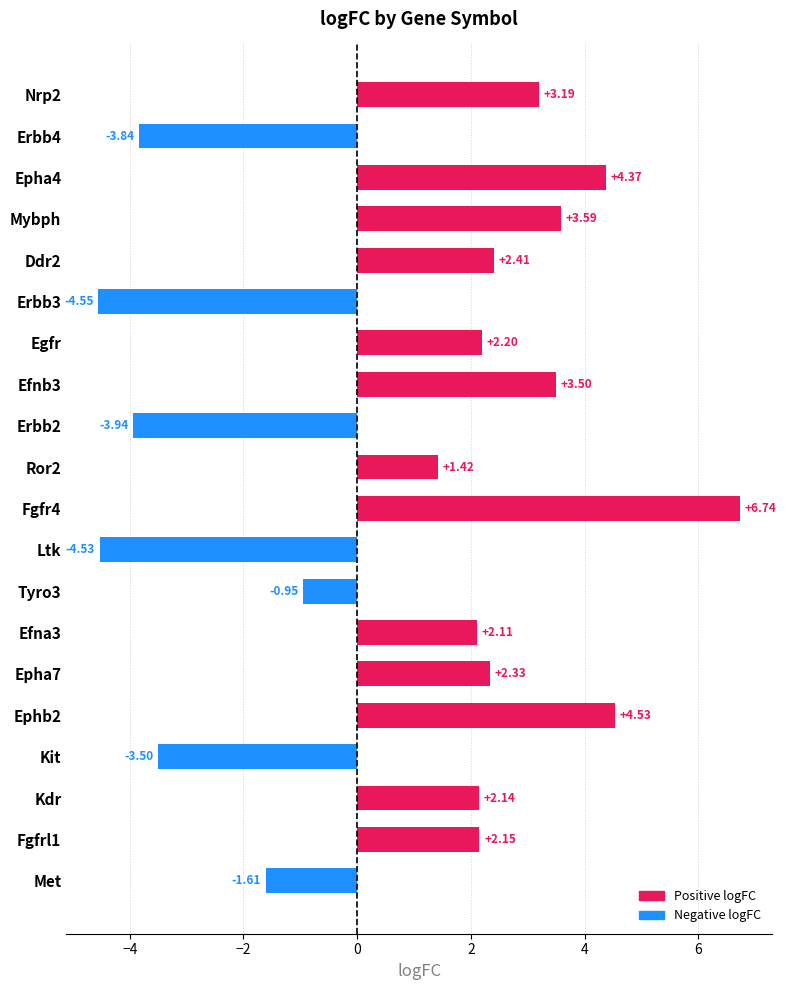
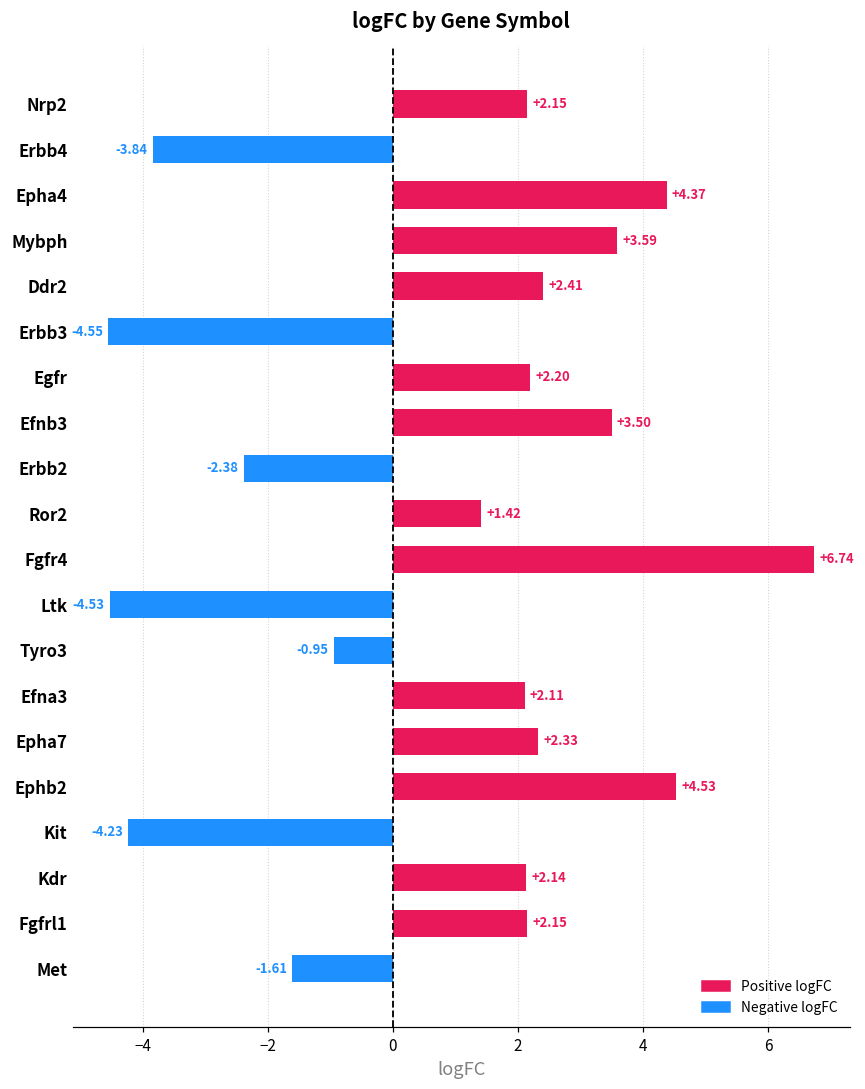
Nrp2: +3.19 -> +2.15
Erbb2: -3.94 -> -2.38
Kit: -3.50 -> -4.23
